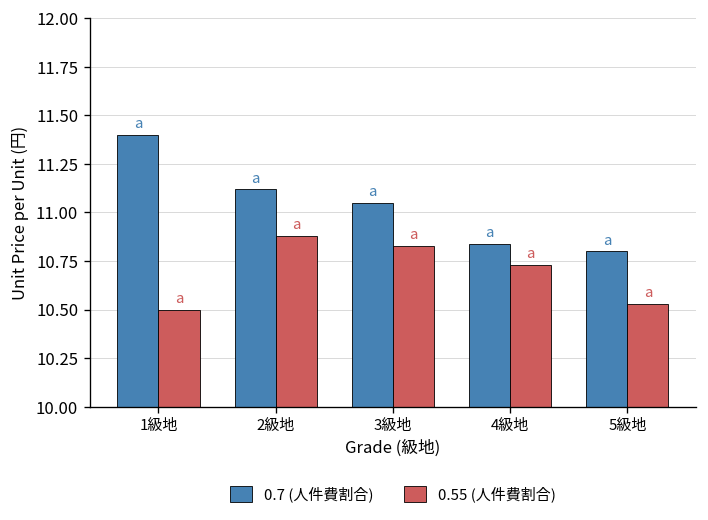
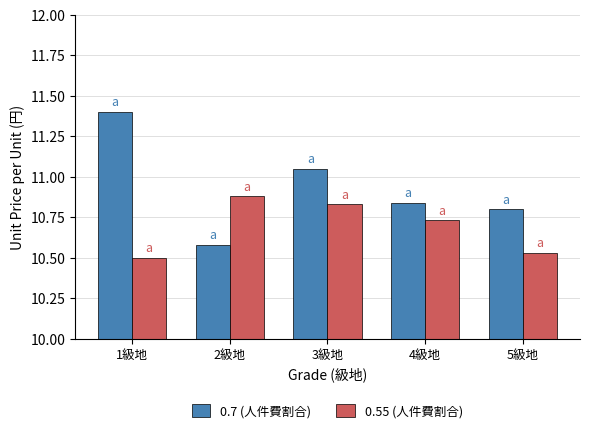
0.7 (人件費割合), 2級地: 11.12 -> 10.58
